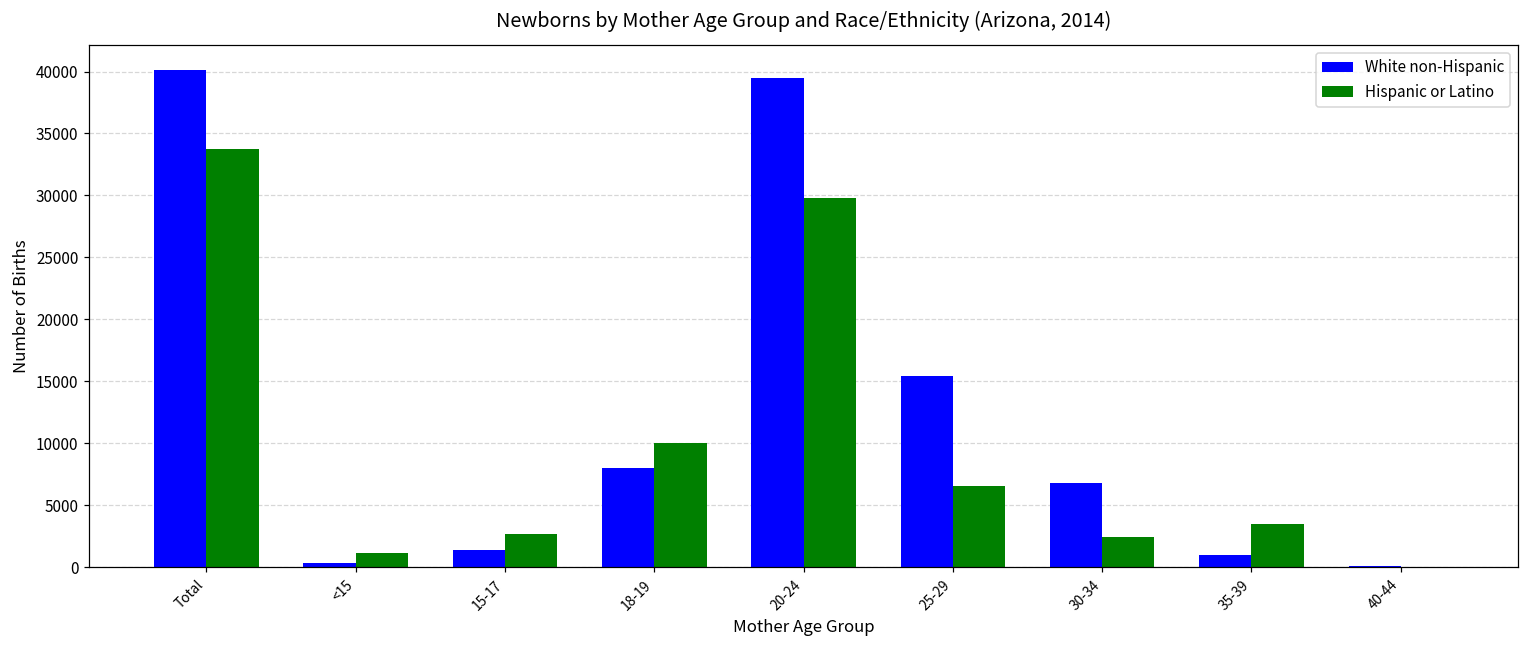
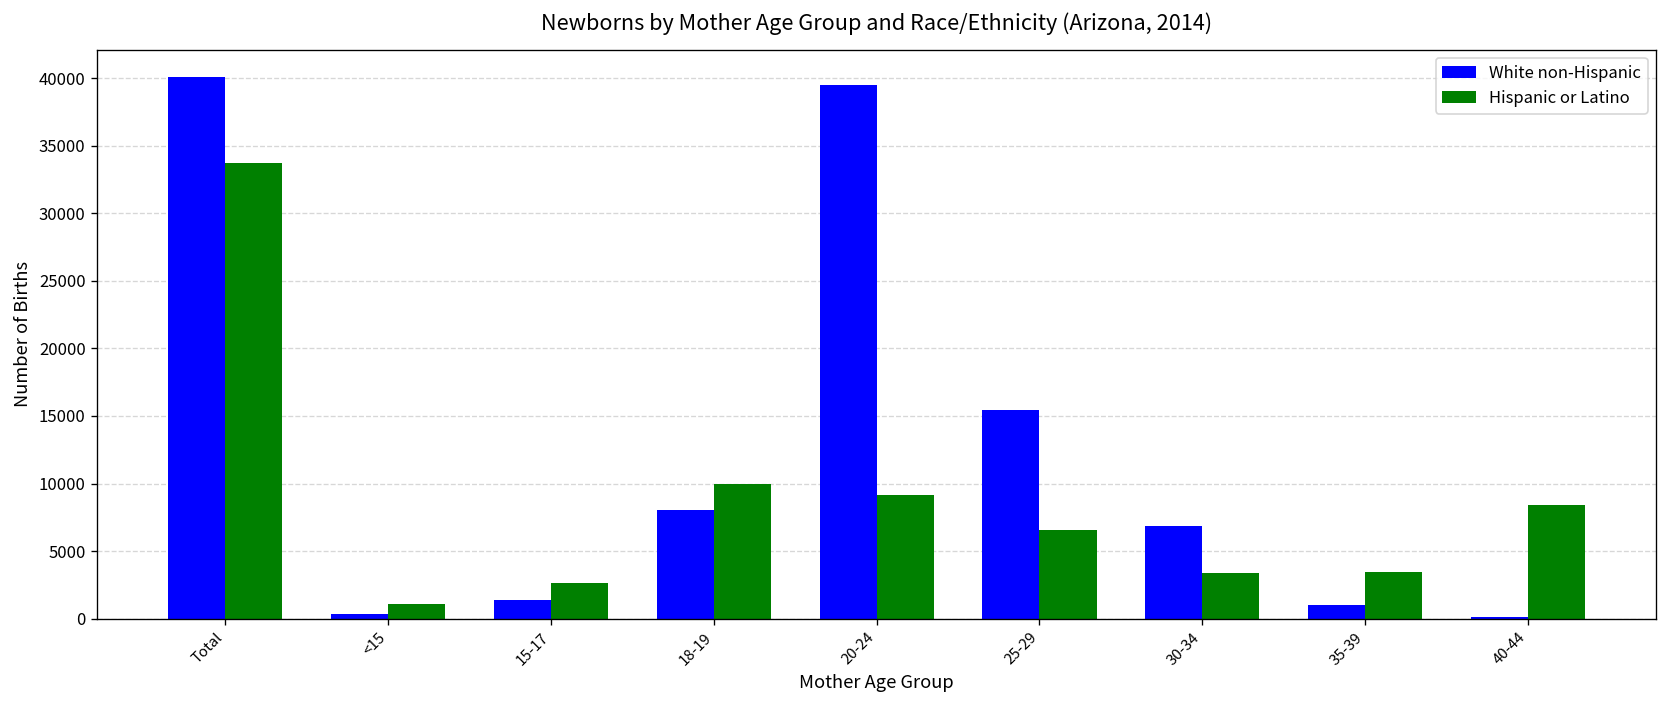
Hispanic or Latino, 20-24: 29800 -> 9200
Hispanic or Latino, 30-34: 2400 -> 3400
Hispanic or Latino, 40-44: 0 -> 8400
